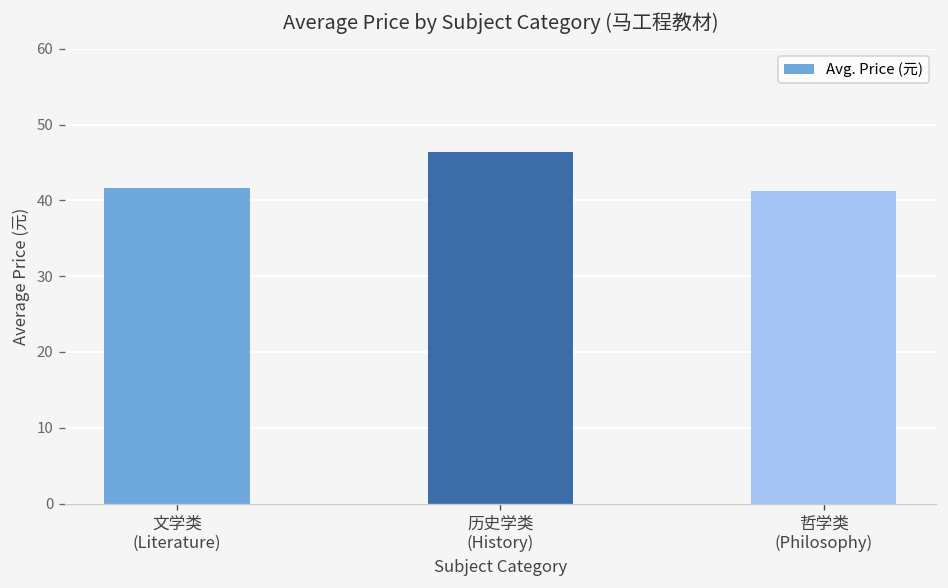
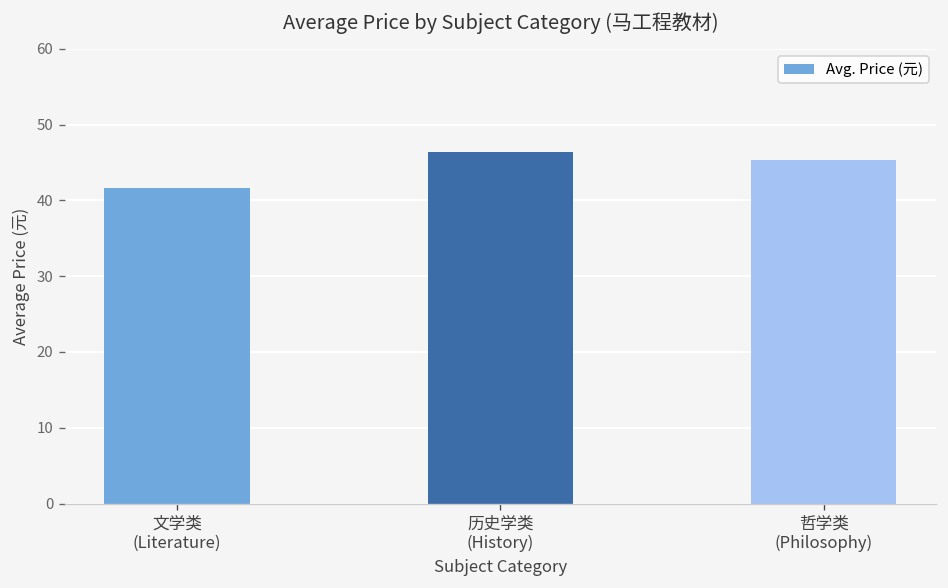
哲学类 (Philosophy): 41 -> 45
